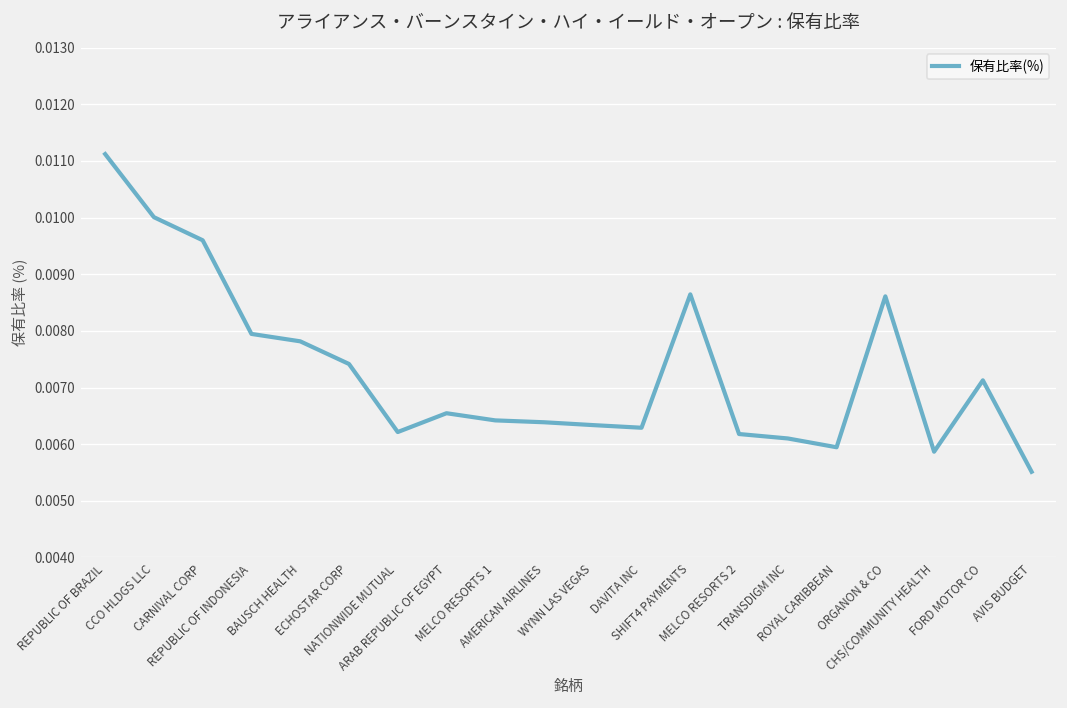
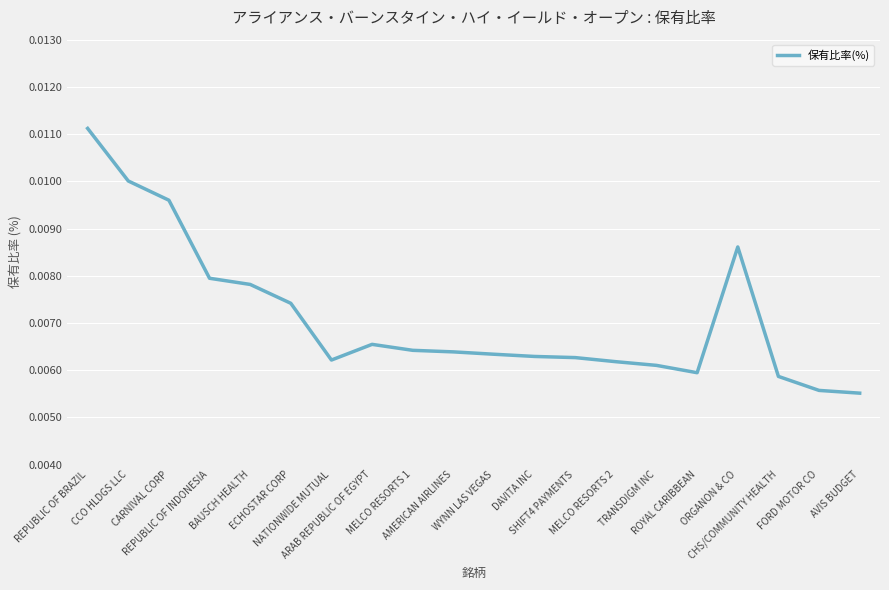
SHIFT4 PAYMENTS: 0.0086 -> 0.0063
FORD MOTOR CO: 0.0071 -> 0.0056
